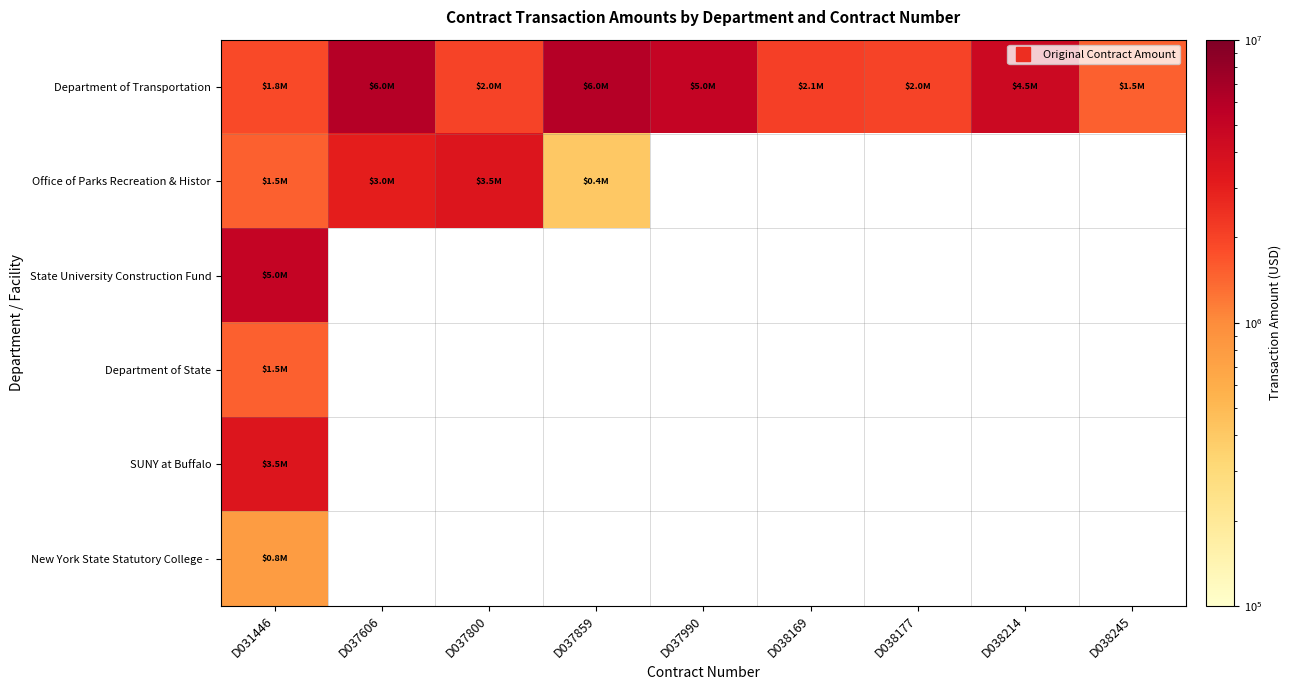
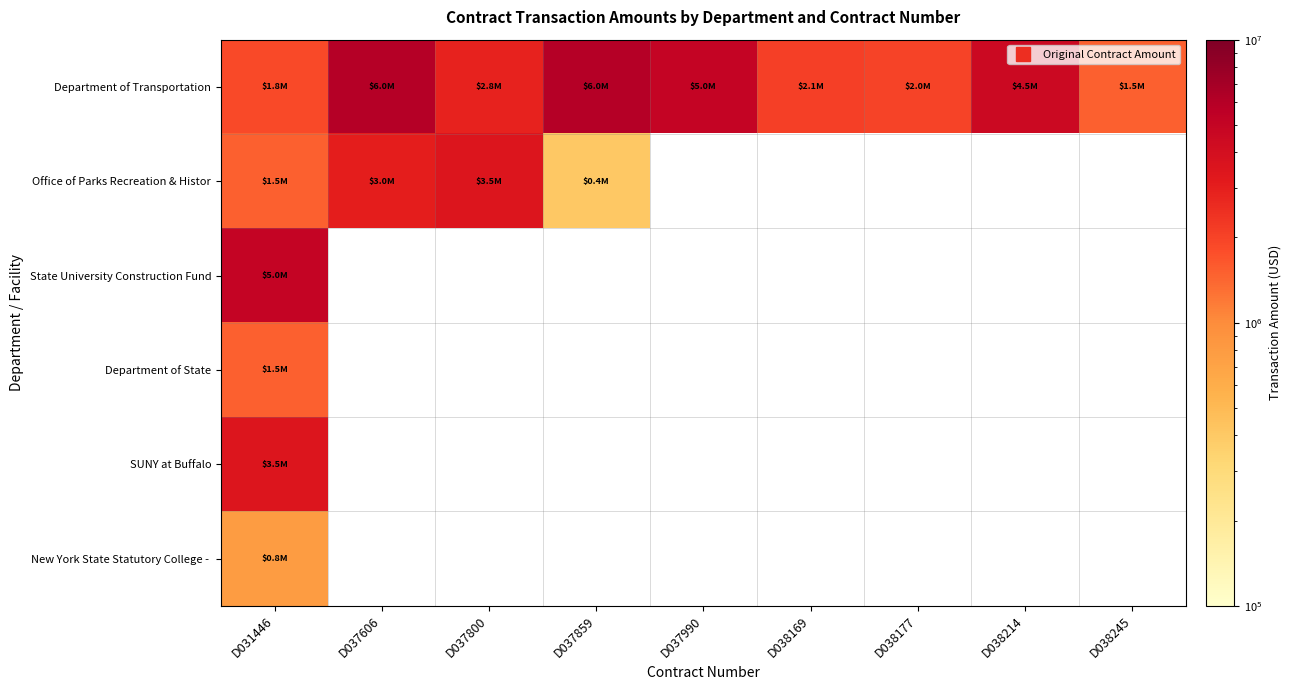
Department of Transportation, D037800: $2.0M -> $2.8M
